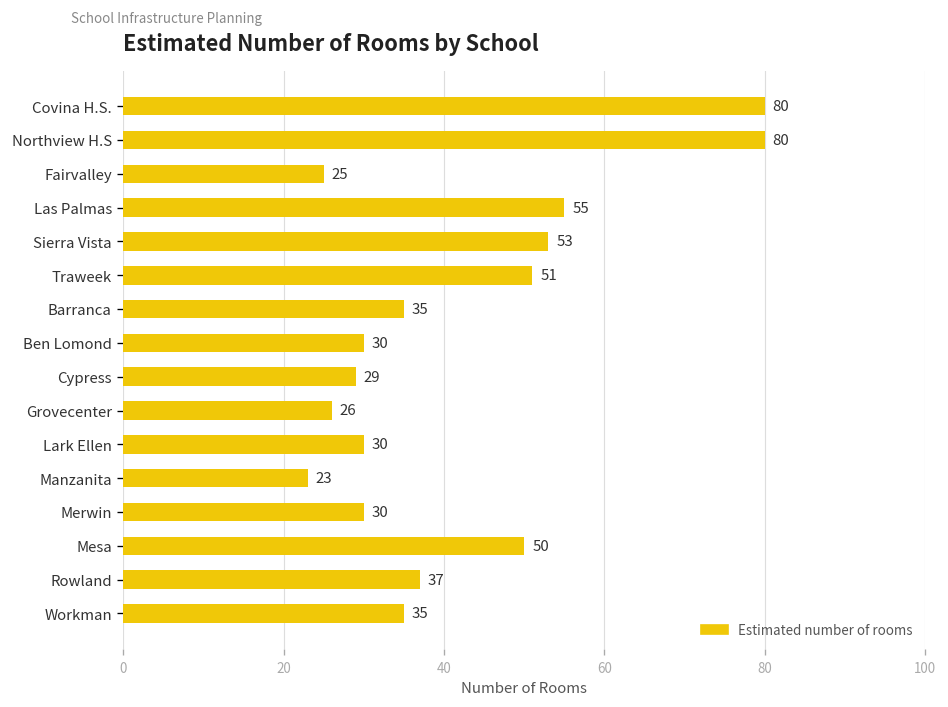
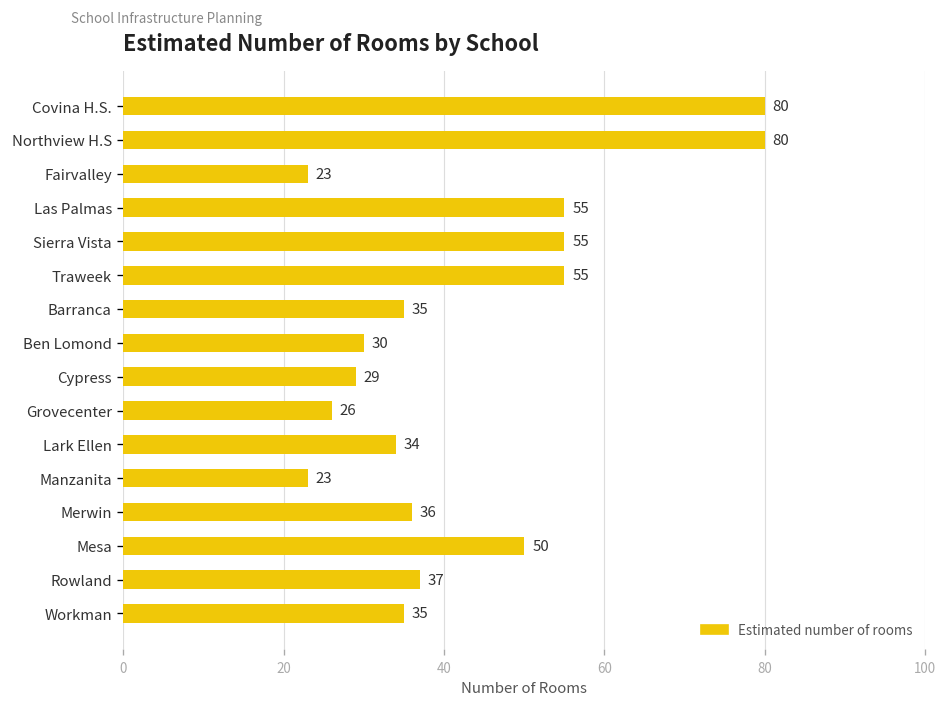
Fairvalley: 25 -> 23
Sierra Vista: 53 -> 55
Traweek: 51 -> 55
Lark Ellen: 30 -> 34
Merwin: 30 -> 36
